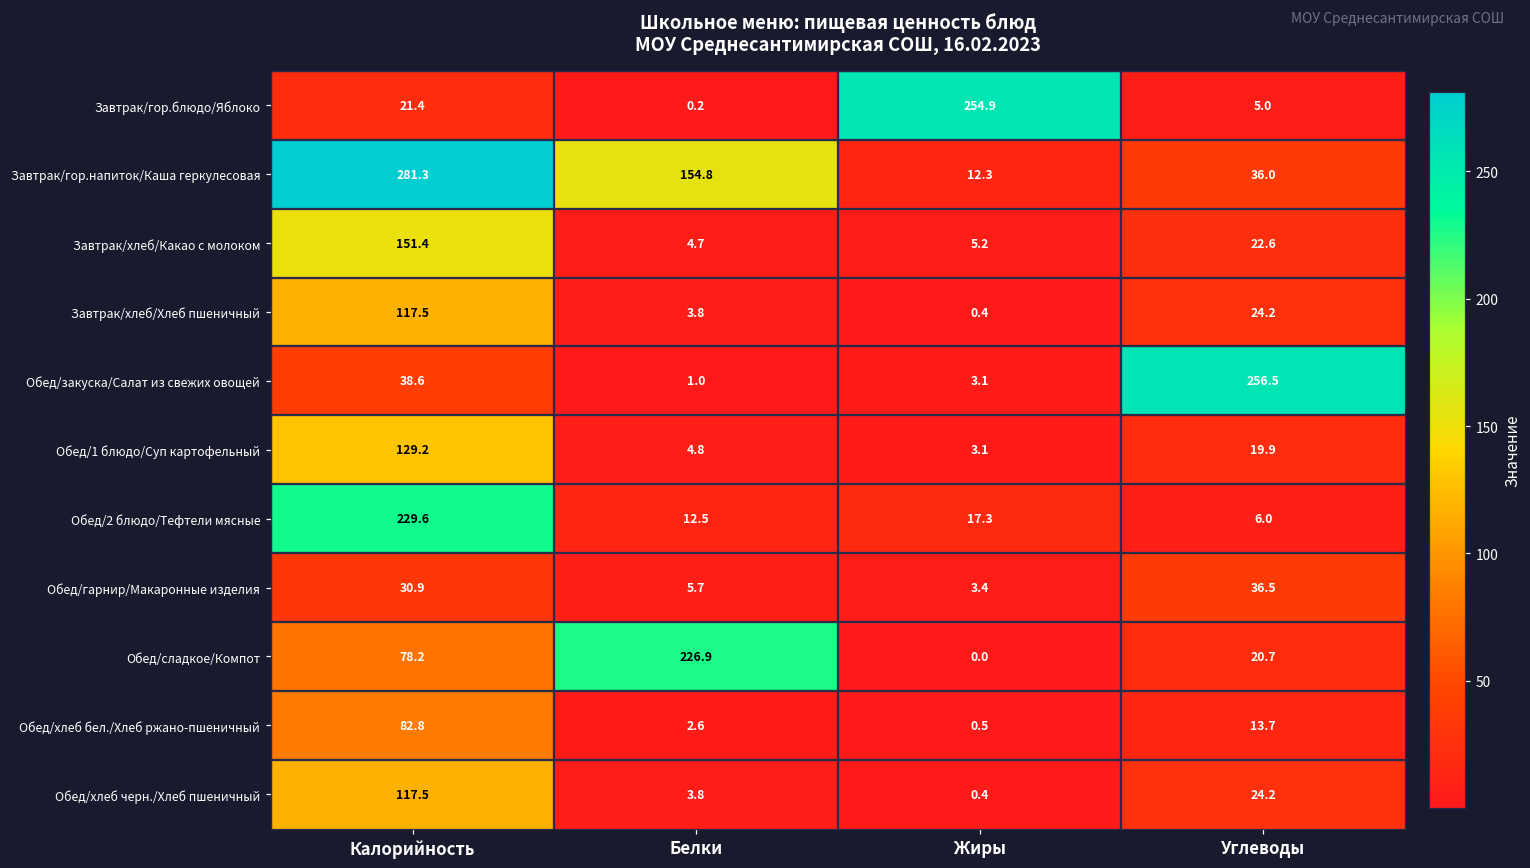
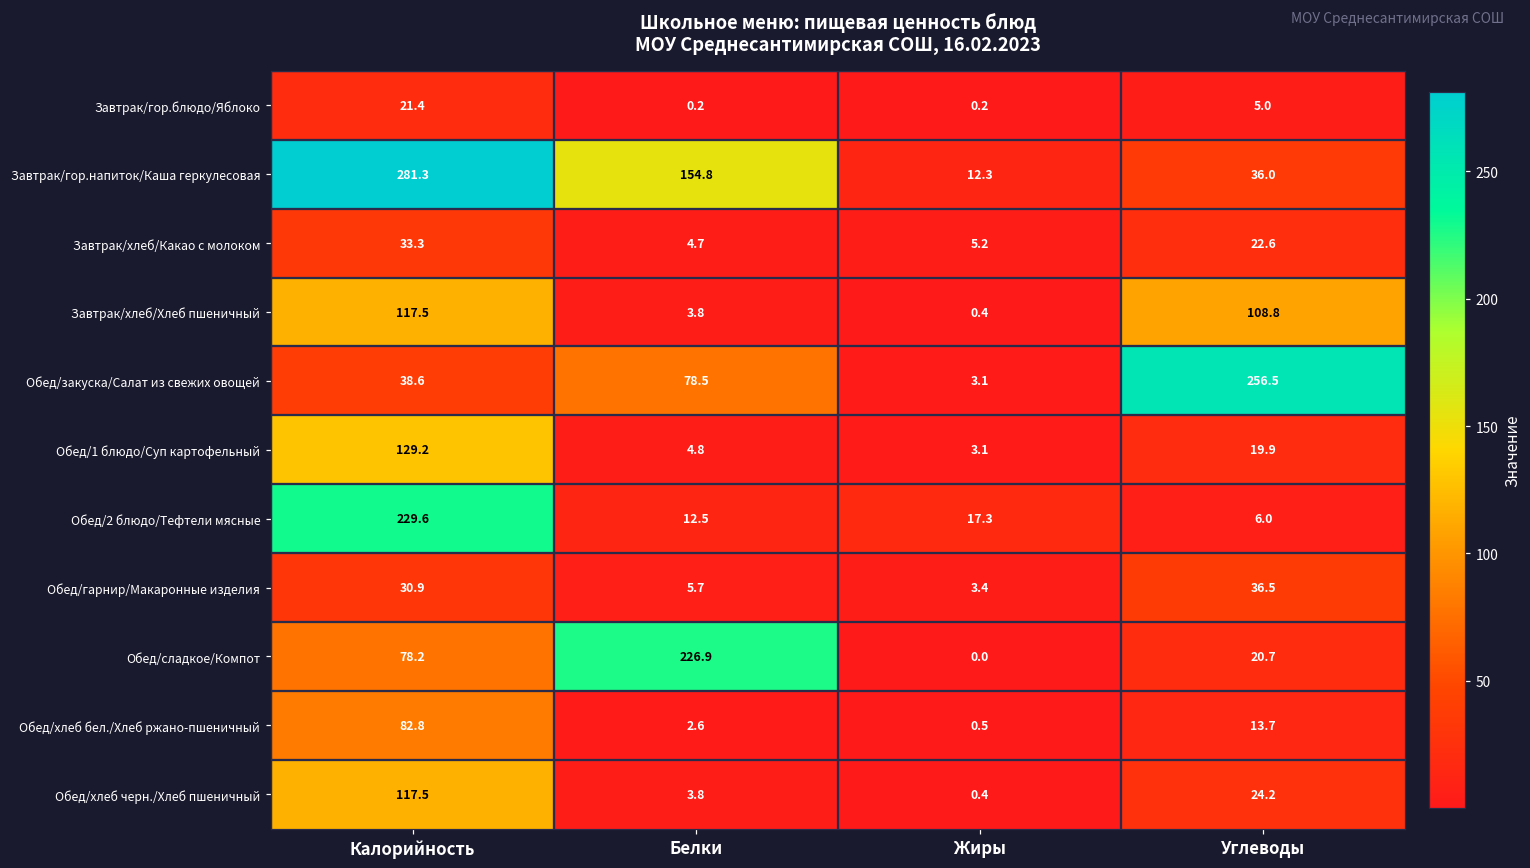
Завтрак/гор.блюдо/Яблоко, Жиры: 254.9 -> 0.2
Завтрак/хлеб/Какао с молоком, Калорийность: 151.4 -> 33.3
Завтрак/хлеб/Хлеб пшеничный, Углеводы: 24.2 -> 108.8
Обед/закуска/Салат из свежих овощей, Белки: 1.0 -> 78.5
